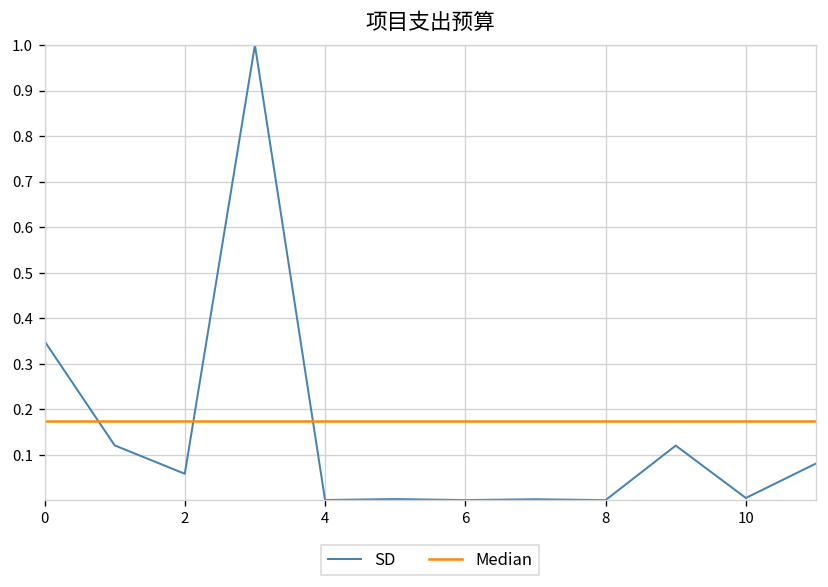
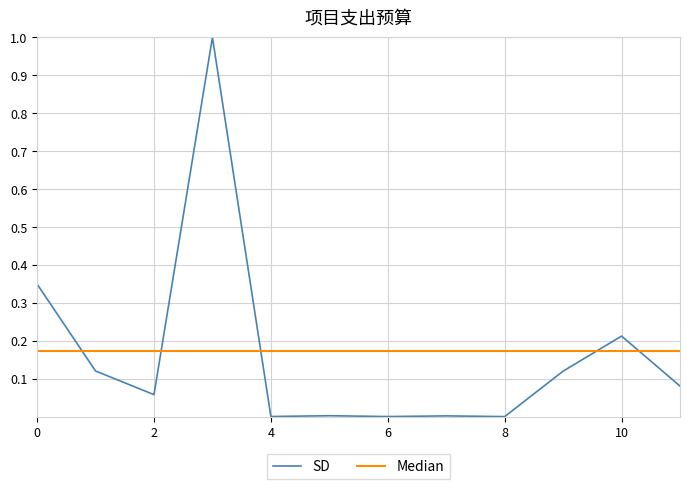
SD, 10: 0.00 -> 0.21
